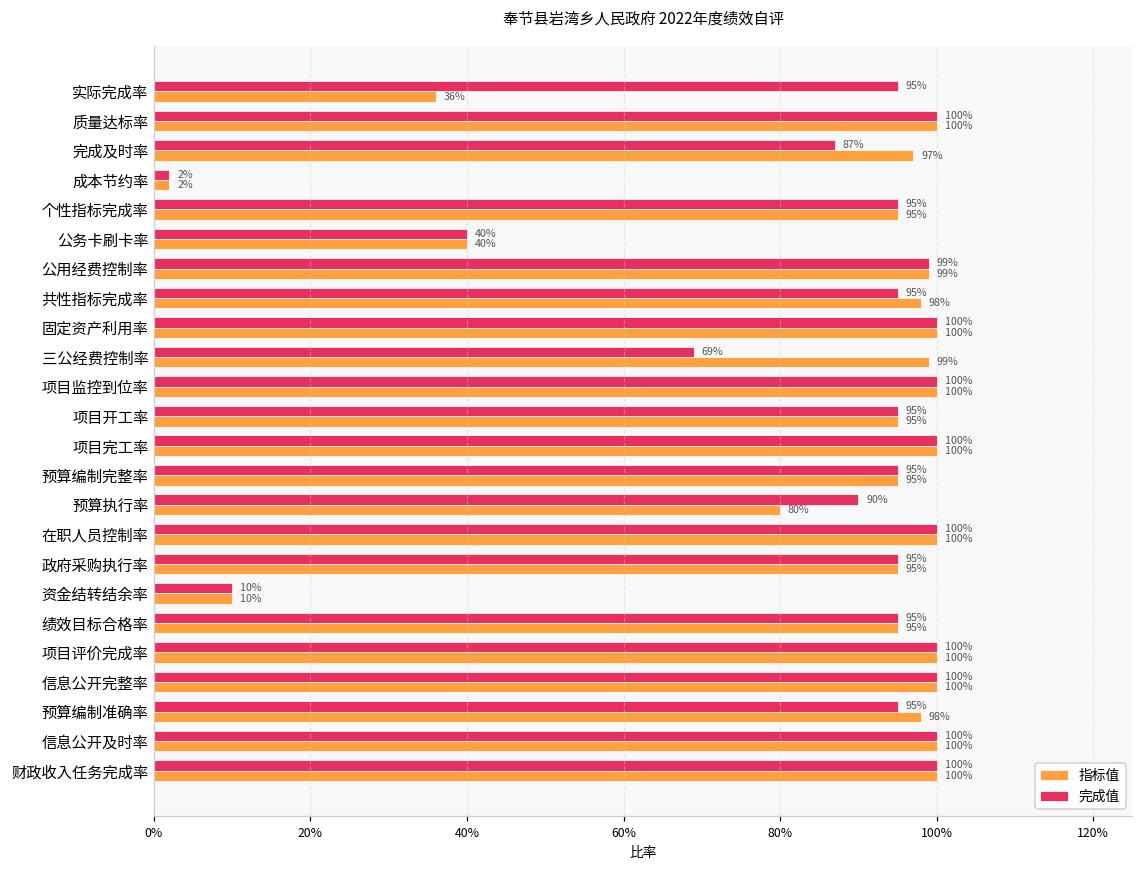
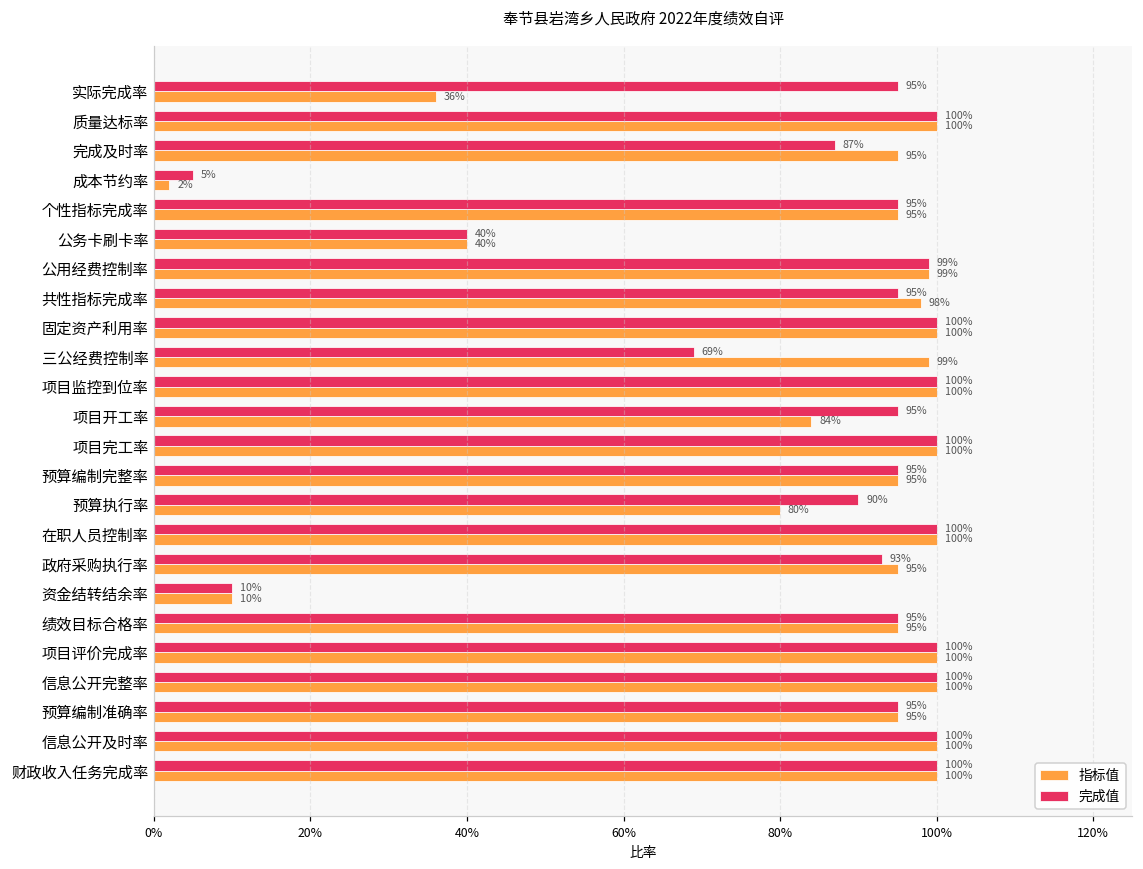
指标值, 完成及时率: 97% -> 95%
完成值, 成本节约率: 2% -> 5%
指标值, 项目开工率: 95% -> 84%
完成值, 政府采购执行率: 95% -> 93%
指标值, 预算编制准确率: 98% -> 95%
